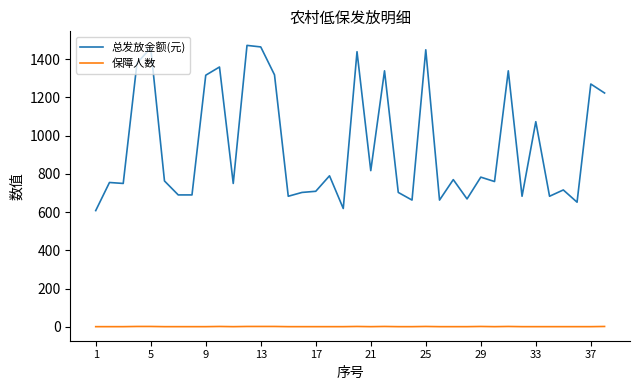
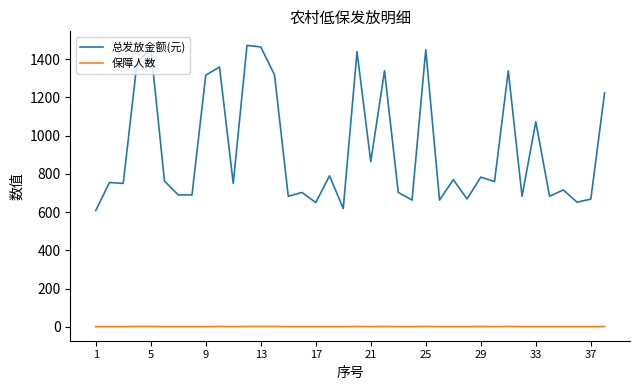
总发放金额(元), 17: 710 -> 650
总发放金额(元), 21: 820 -> 860
总发放金额(元), 37: 1270 -> 670
